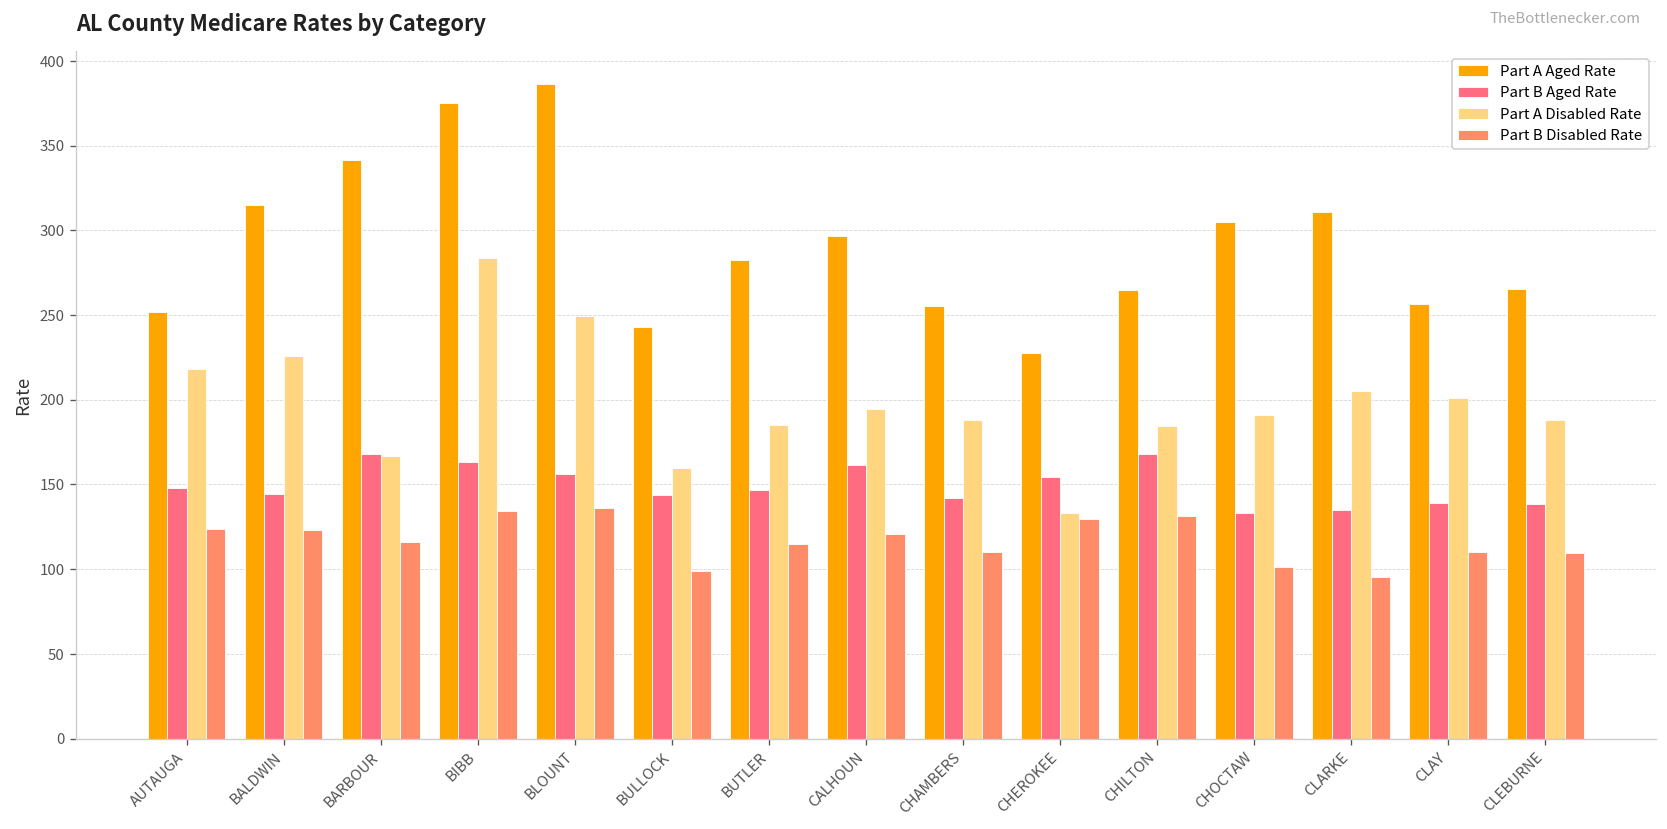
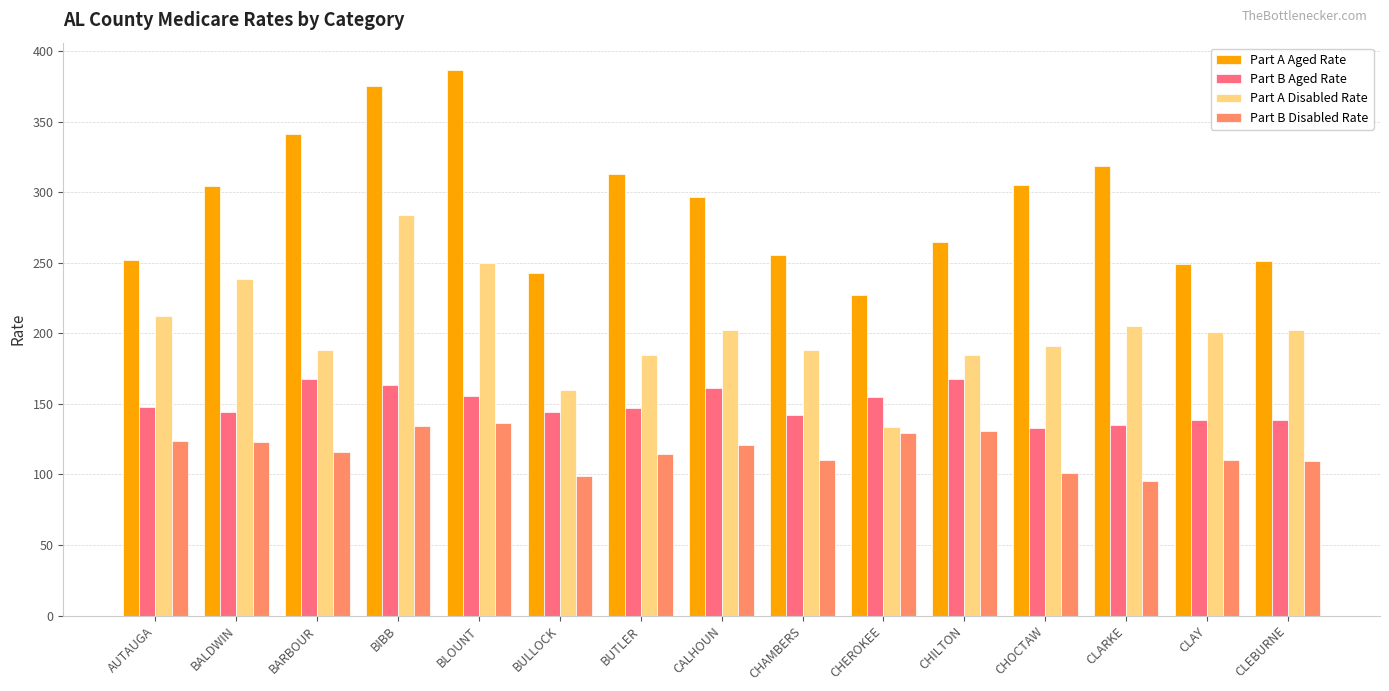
Part A Disabled Rate, AUTAUGA: 218 -> 213
Part A Aged Rate, BALDWIN: 315 -> 305
Part A Disabled Rate, BALDWIN: 226 -> 239
Part A Disabled Rate, BARBOUR: 167 -> 188
Part A Aged Rate, BUTLER: 282 -> 313
Part A Disabled Rate, CALHOUN: 195 -> 203
Part A Aged Rate, CLARKE: 311 -> 319
Part A Aged Rate, CLAY: 256 -> 249
Part A Aged Rate, CLEBURNE: 266 -> 252
Part A Disabled Rate, CLEBURNE: 188 -> 202
